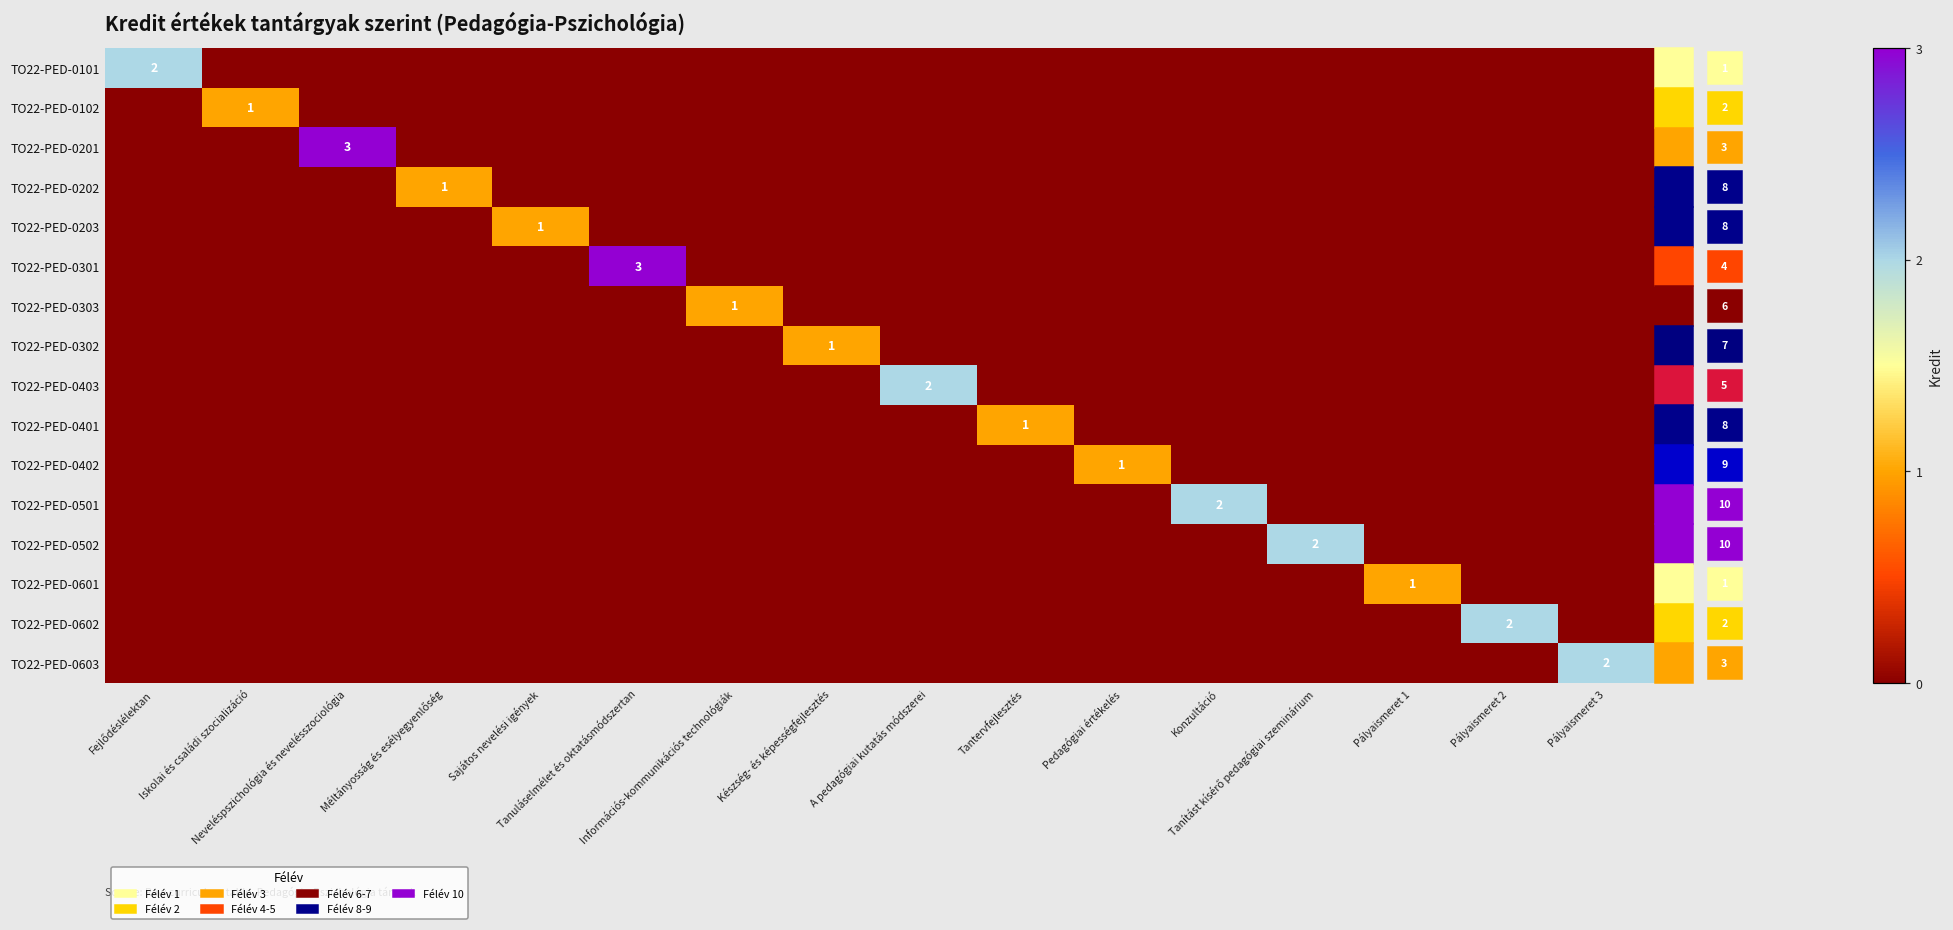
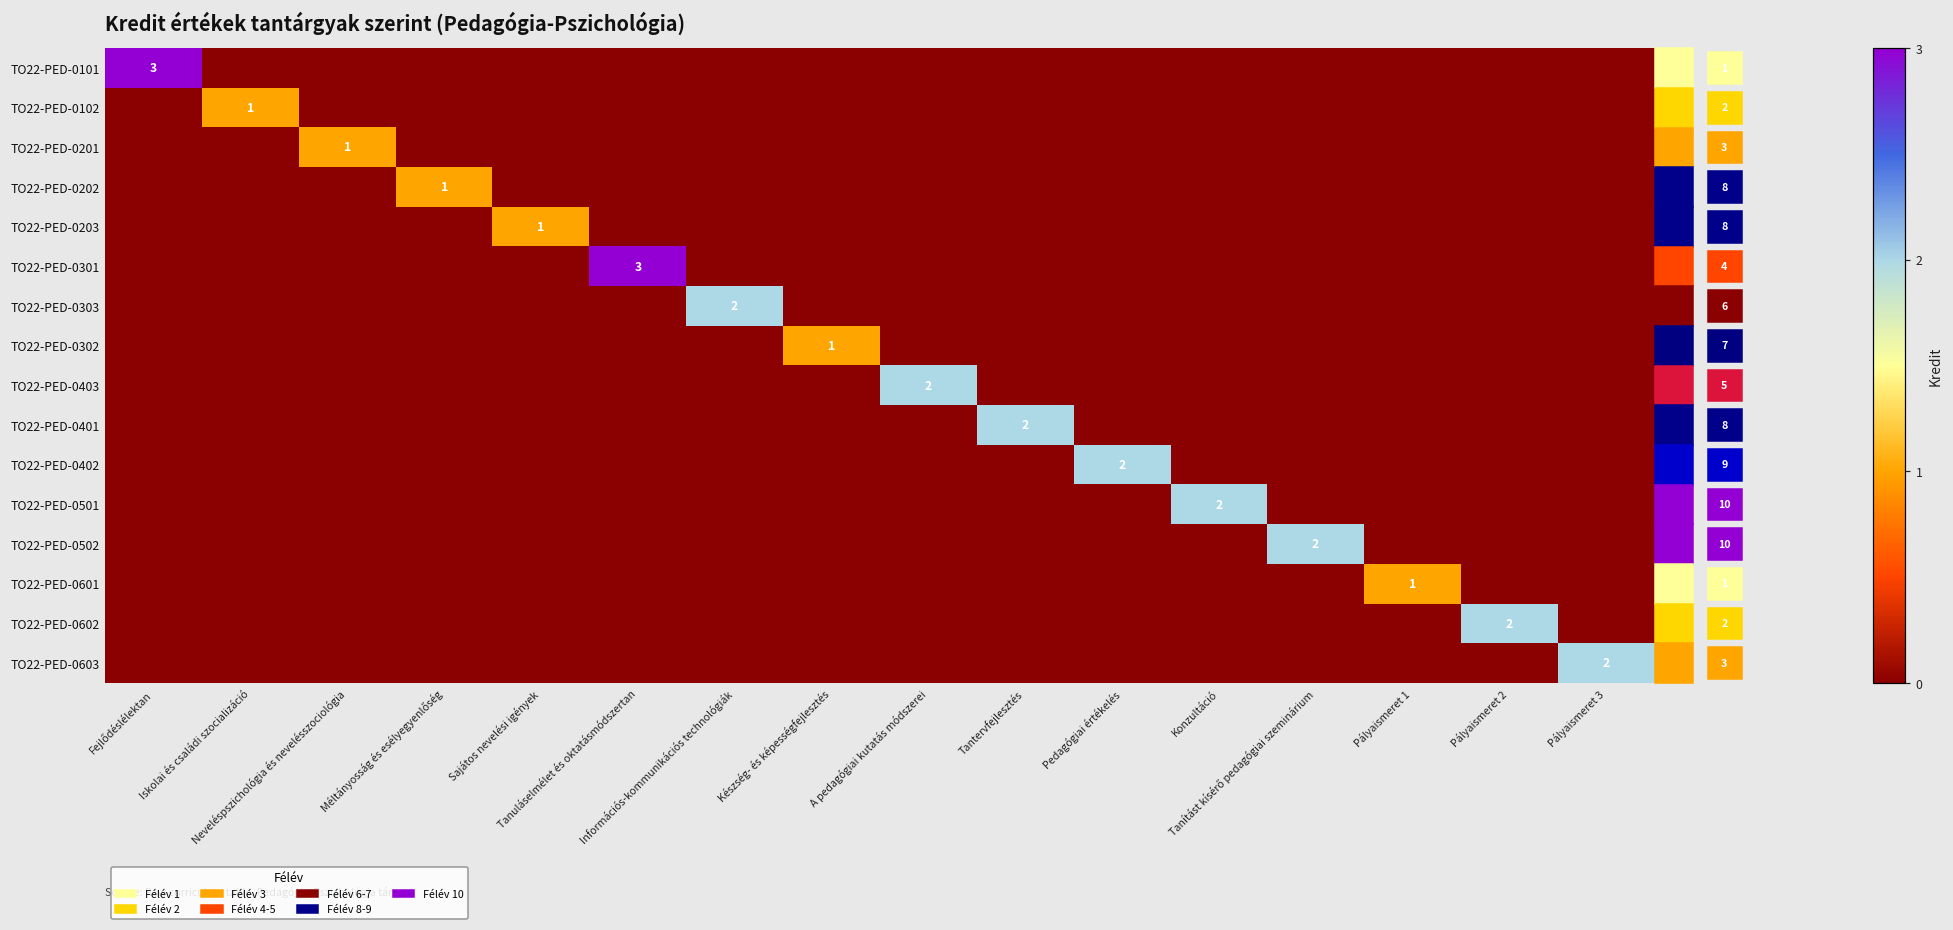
TO22-PED-0101, Fejlődéslélektan: 2 -> 3
TO22-PED-0201, Neveléspszichológia és nevelésszociológia: 3 -> 1
TO22-PED-0303, Információs-kommunikációs technológiák: 1 -> 2
TO22-PED-0401, Tantervfejlesztés: 1 -> 2
TO22-PED-0402, Pedagógiai értékelés: 1 -> 2
